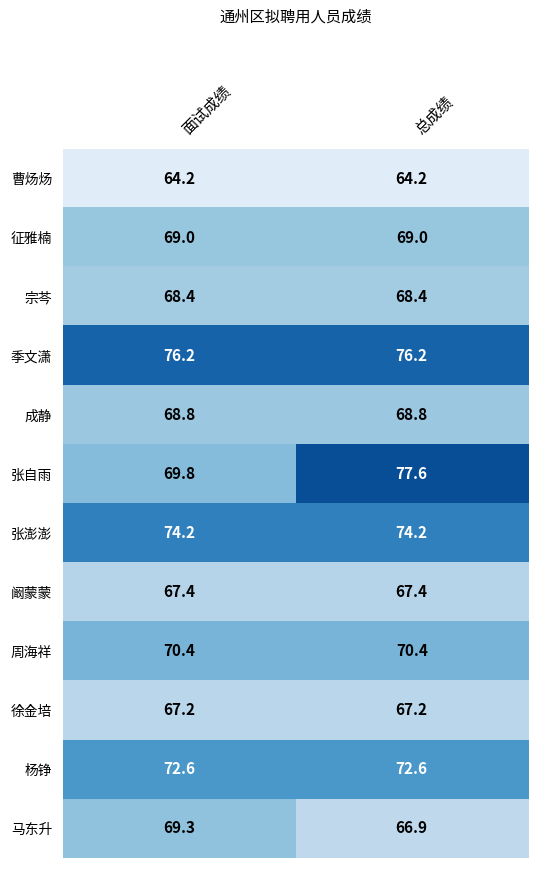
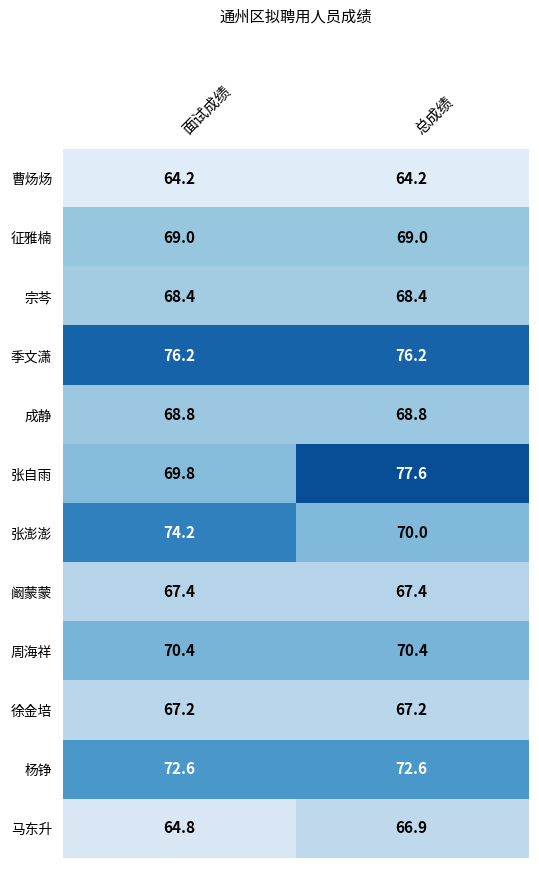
张澎澎, 总成绩: 74.2 -> 70.0
马东升, 面试成绩: 69.3 -> 64.8
